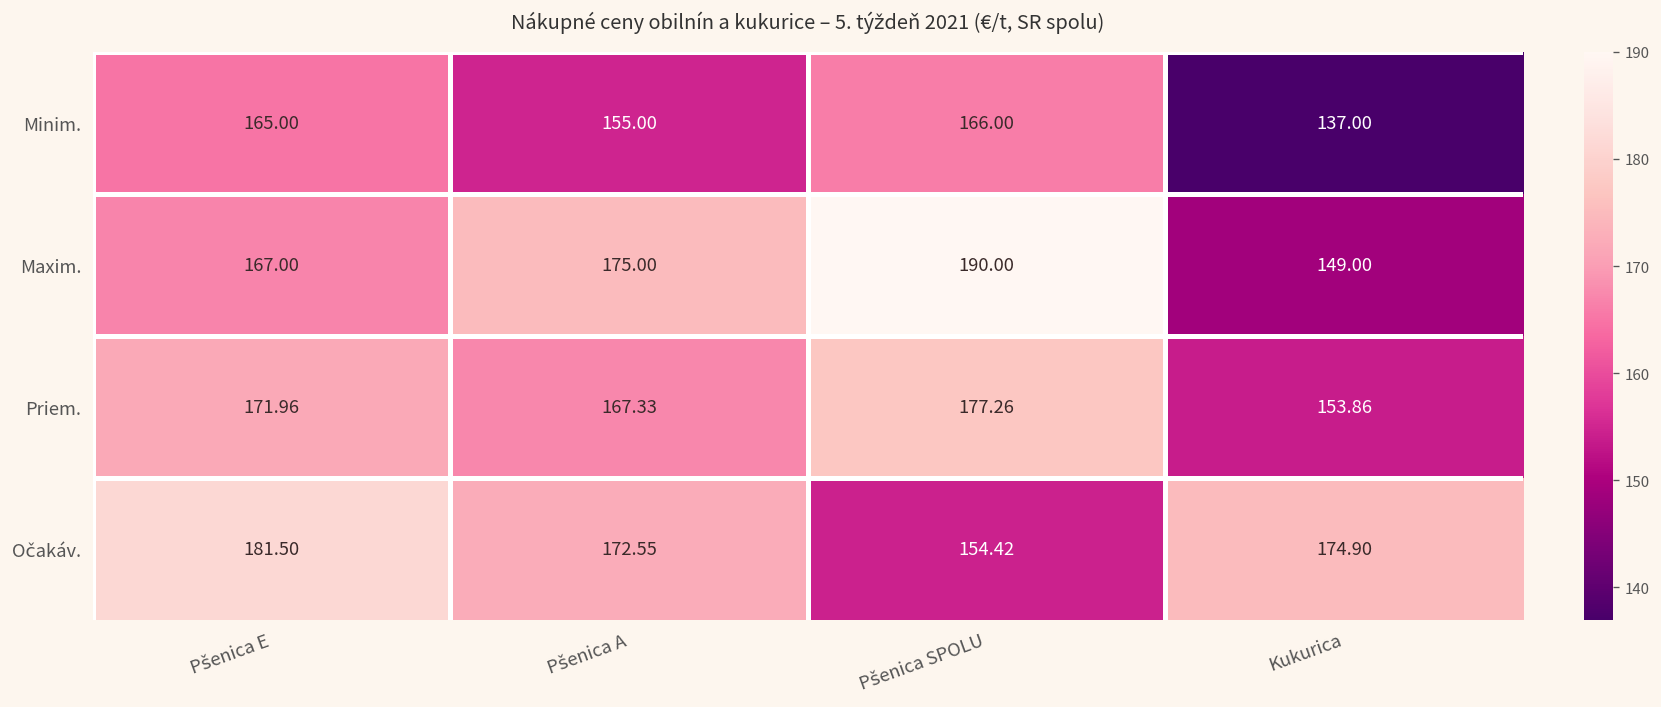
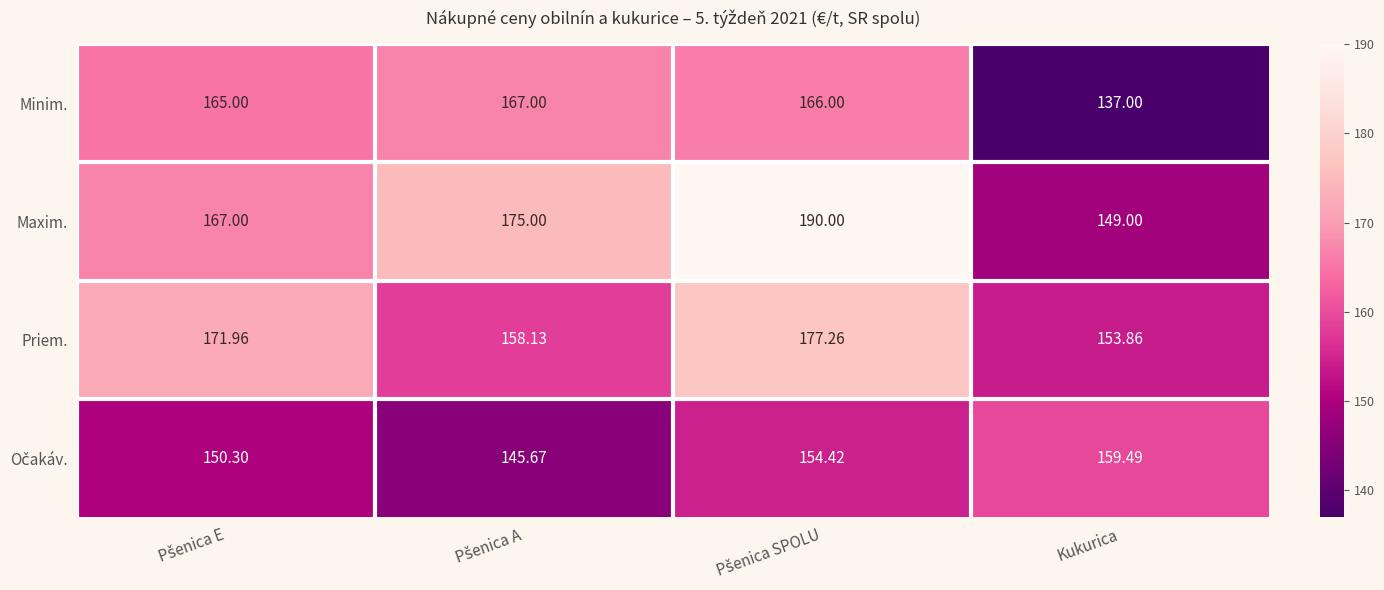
Minim., Pšenica A: 155.00 -> 167.00
Priem., Pšenica A: 167.33 -> 158.13
Očakáv., Pšenica E: 181.50 -> 150.30
Očakáv., Pšenica A: 172.55 -> 145.67
Očakáv., Kukurica: 174.90 -> 159.49
